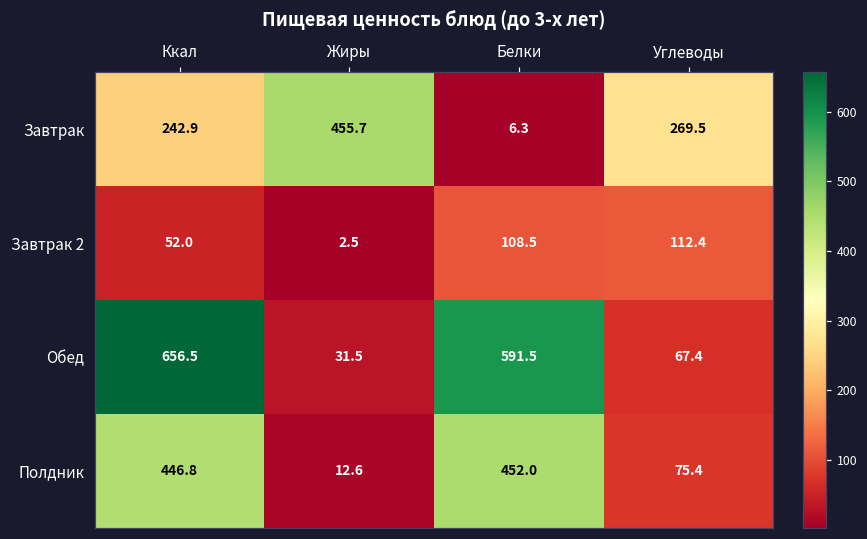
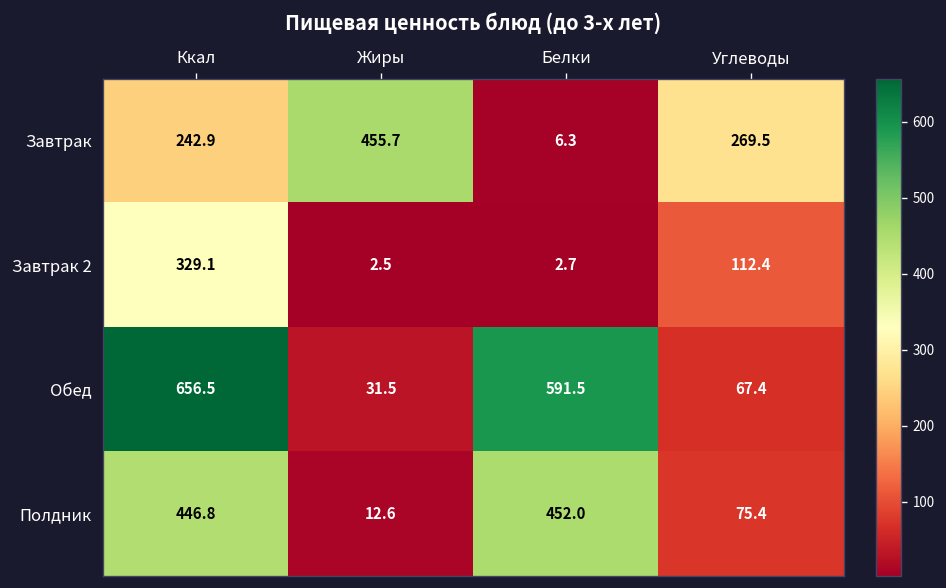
Завтрак 2, Ккал: 52.0 -> 329.1
Завтрак 2, Белки: 108.5 -> 2.7
